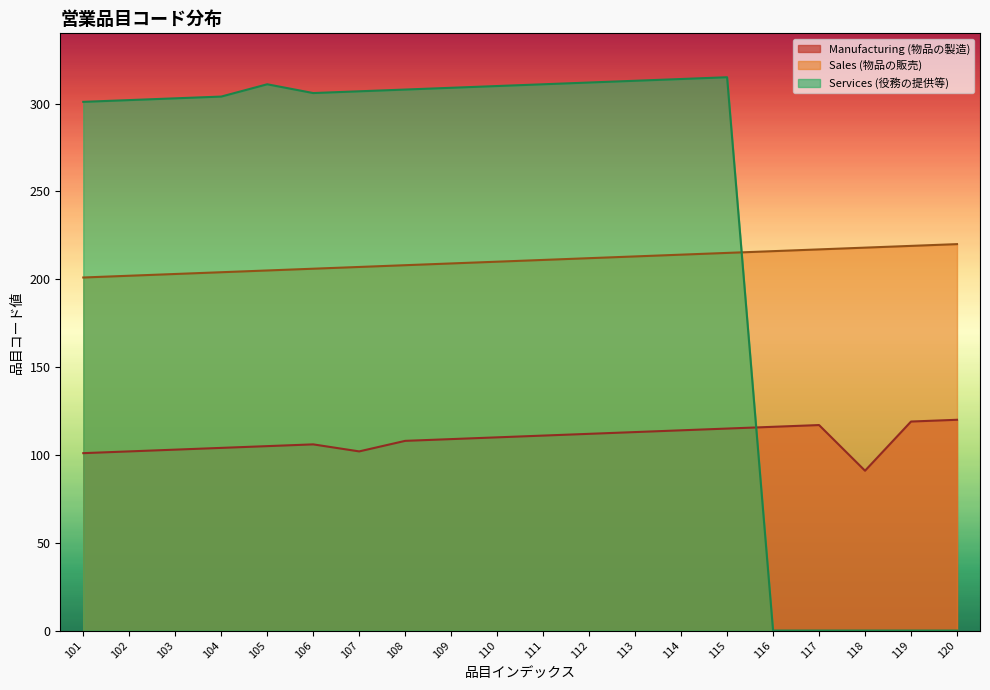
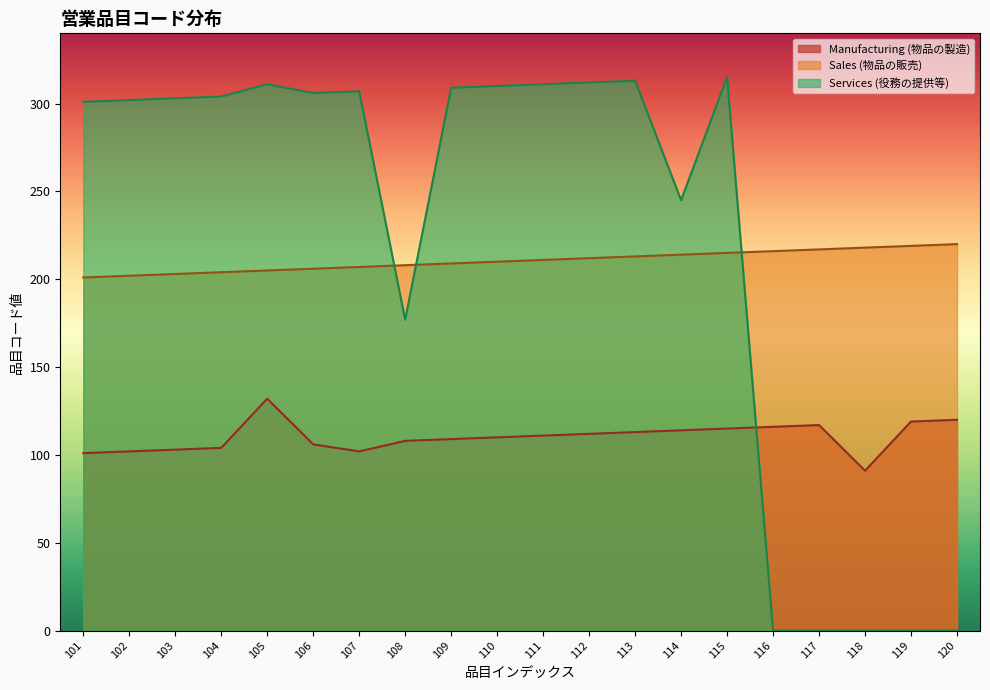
Manufacturing (物品の製造), 105: 105 -> 132
Services (役務の提供等), 108: 308 -> 177
Services (役務の提供等), 114: 314 -> 245
